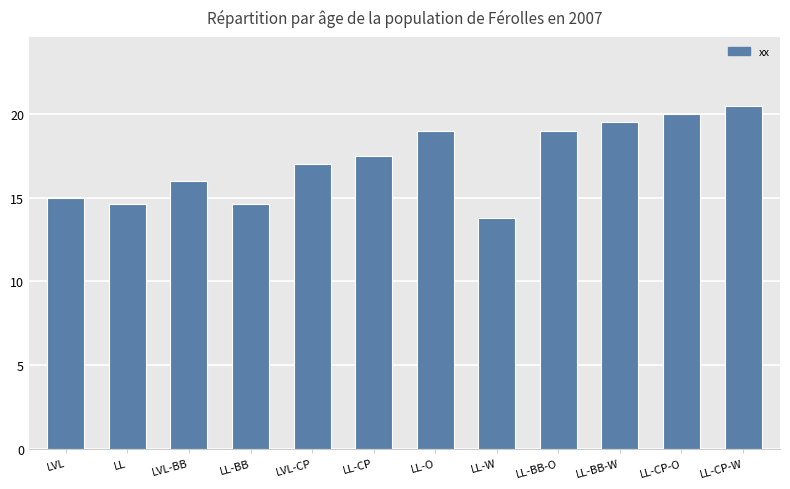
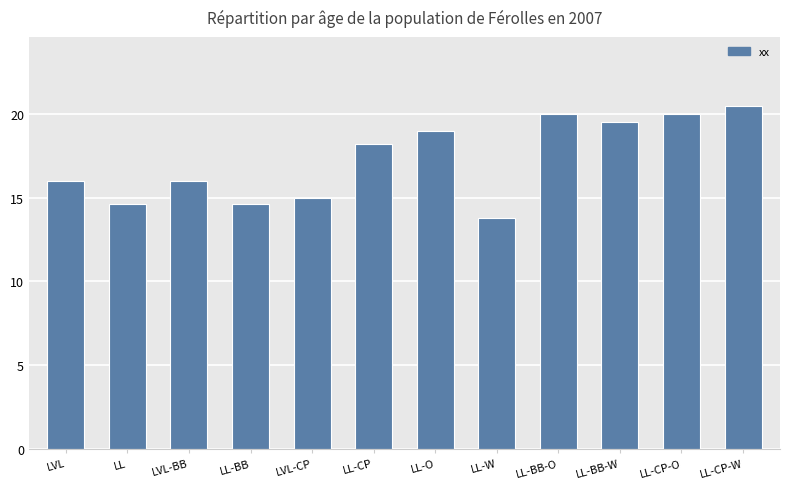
LVL: 15 -> 16
LVL-CP: 17 -> 15
LL-CP: 17.5 -> 18.2
LL-BB-O: 19 -> 20
